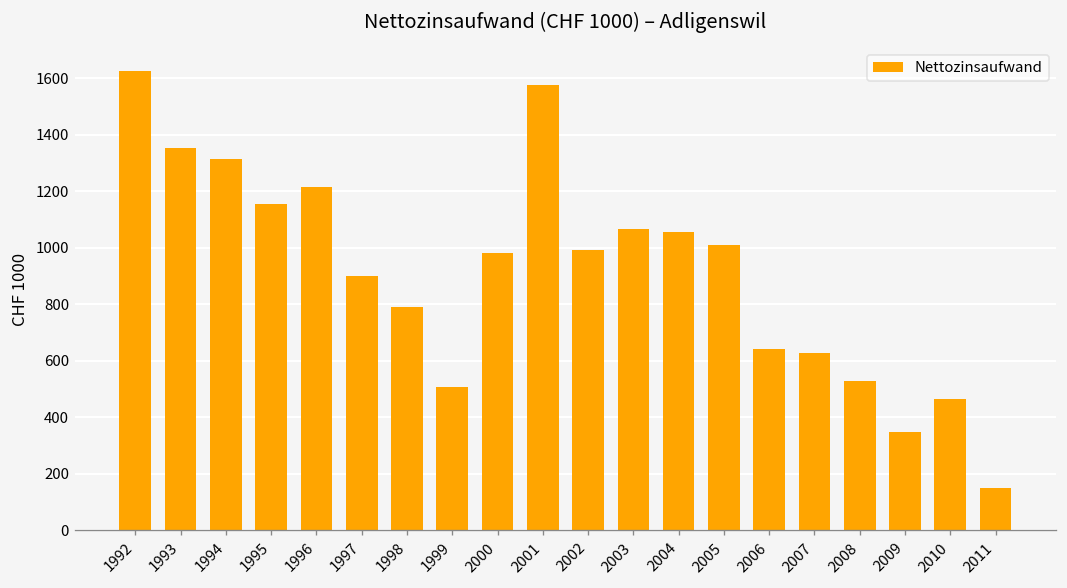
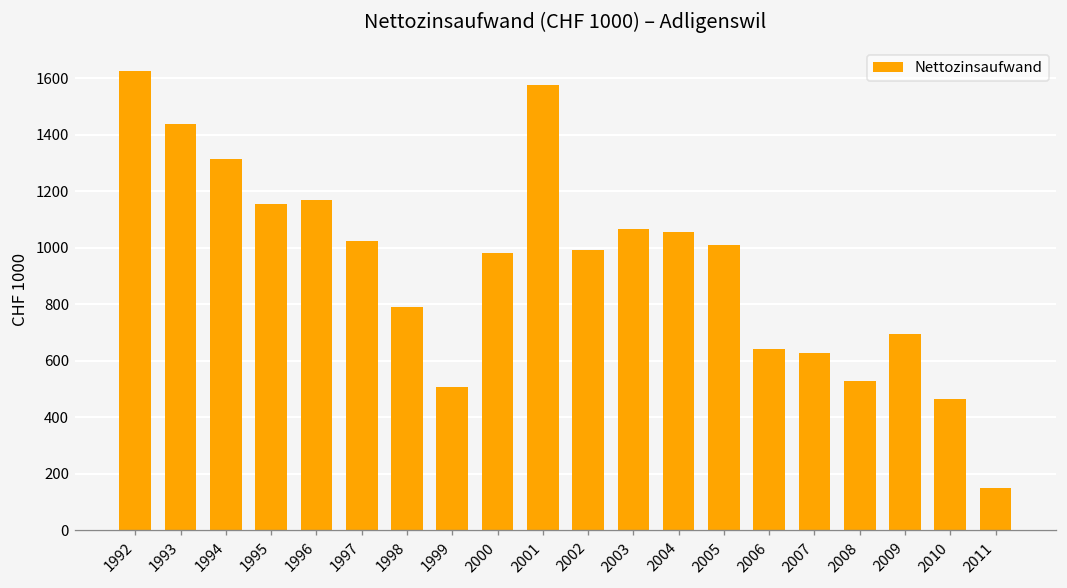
1993: 1350 -> 1440
1996: 1210 -> 1170
1997: 900 -> 1030
2009: 350 -> 700
